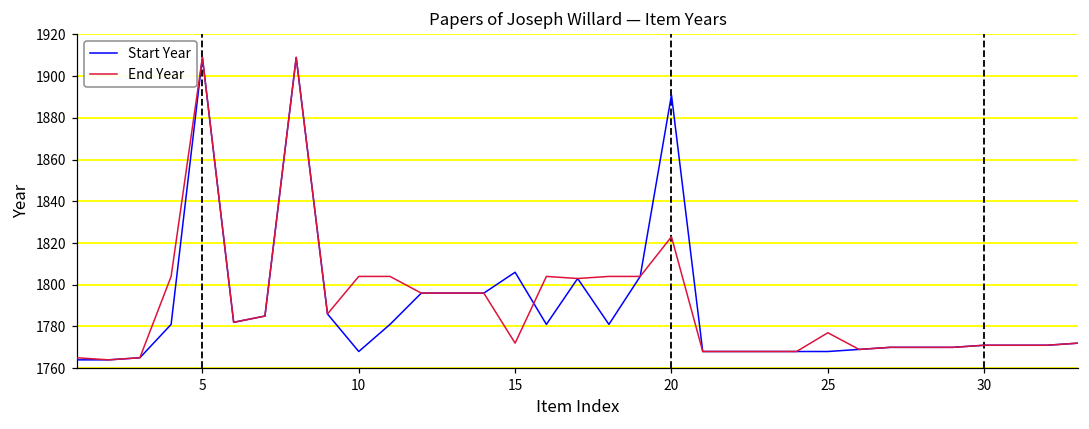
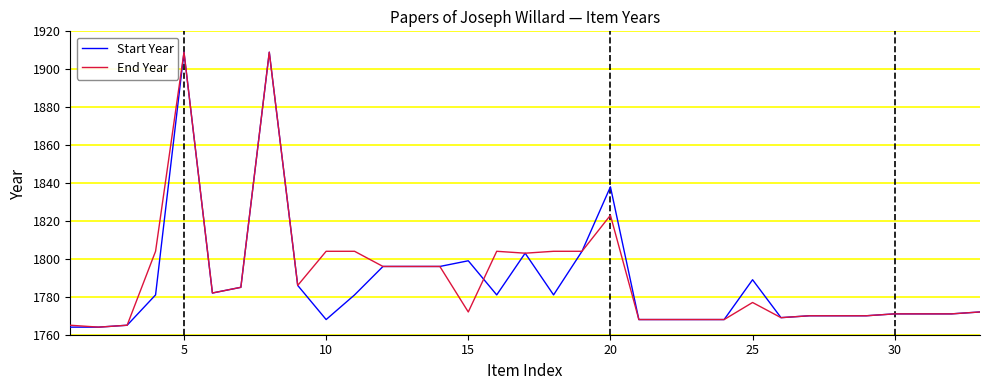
Start Year, 15: 1806 -> 1799
Start Year, 20: 1891 -> 1838
Start Year, 25: 1768 -> 1789
